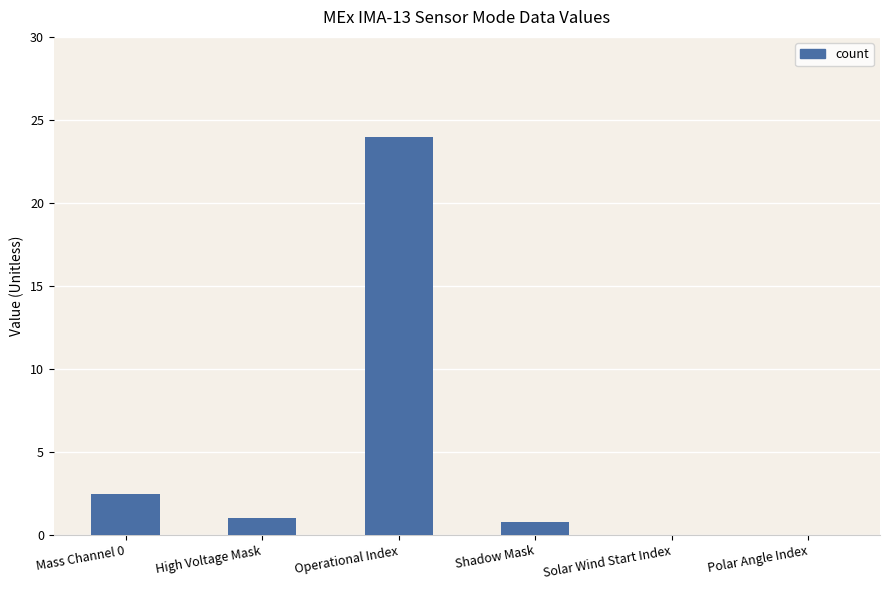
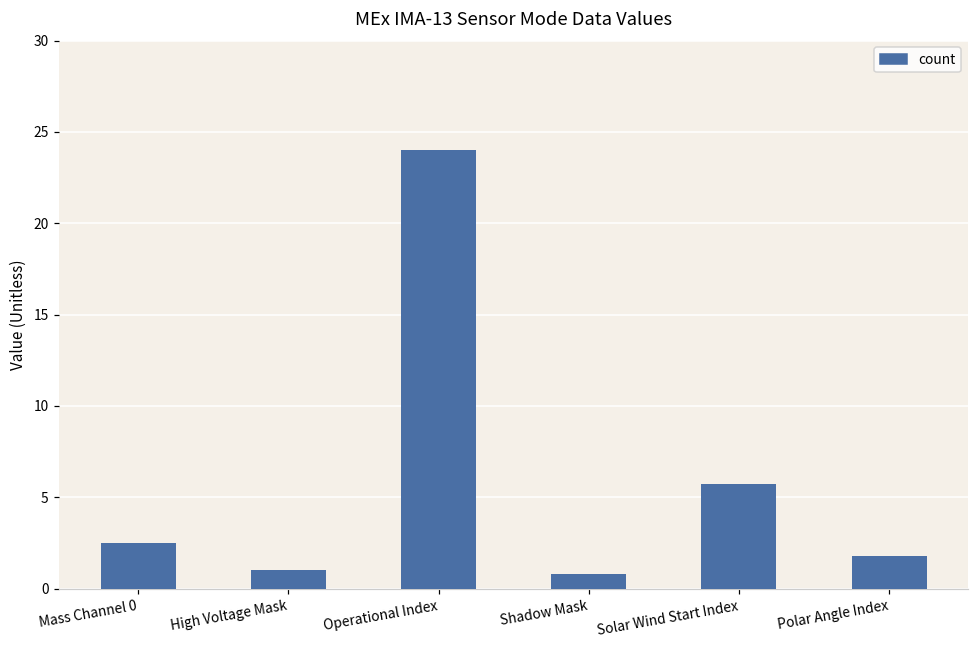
Solar Wind Start Index: 0.0 -> 5.7
Polar Angle Index: 0.0 -> 1.8
